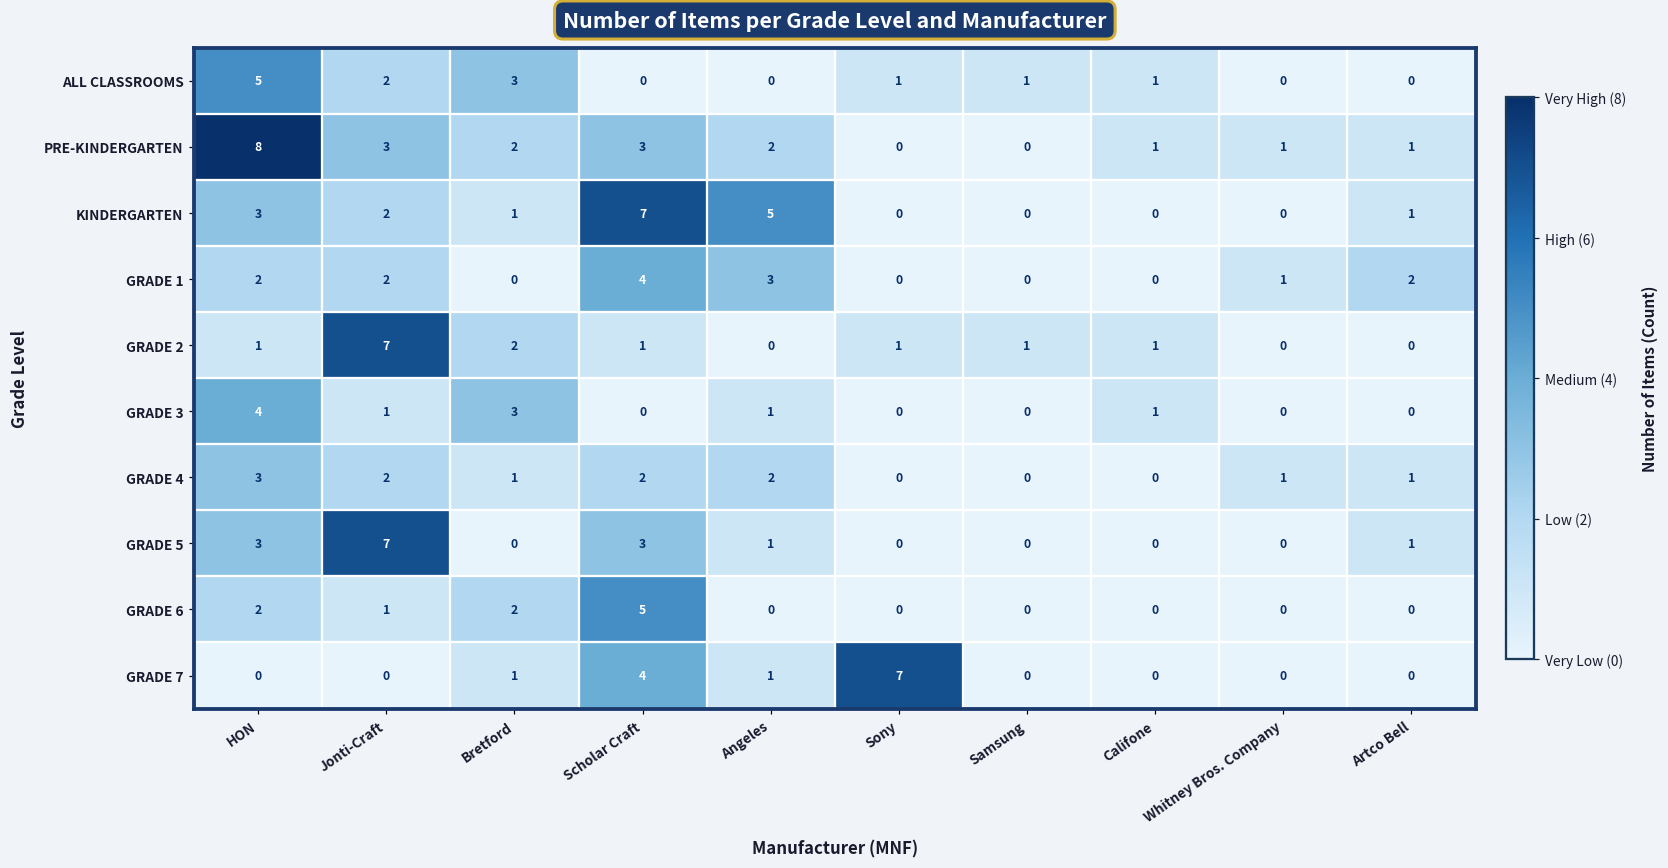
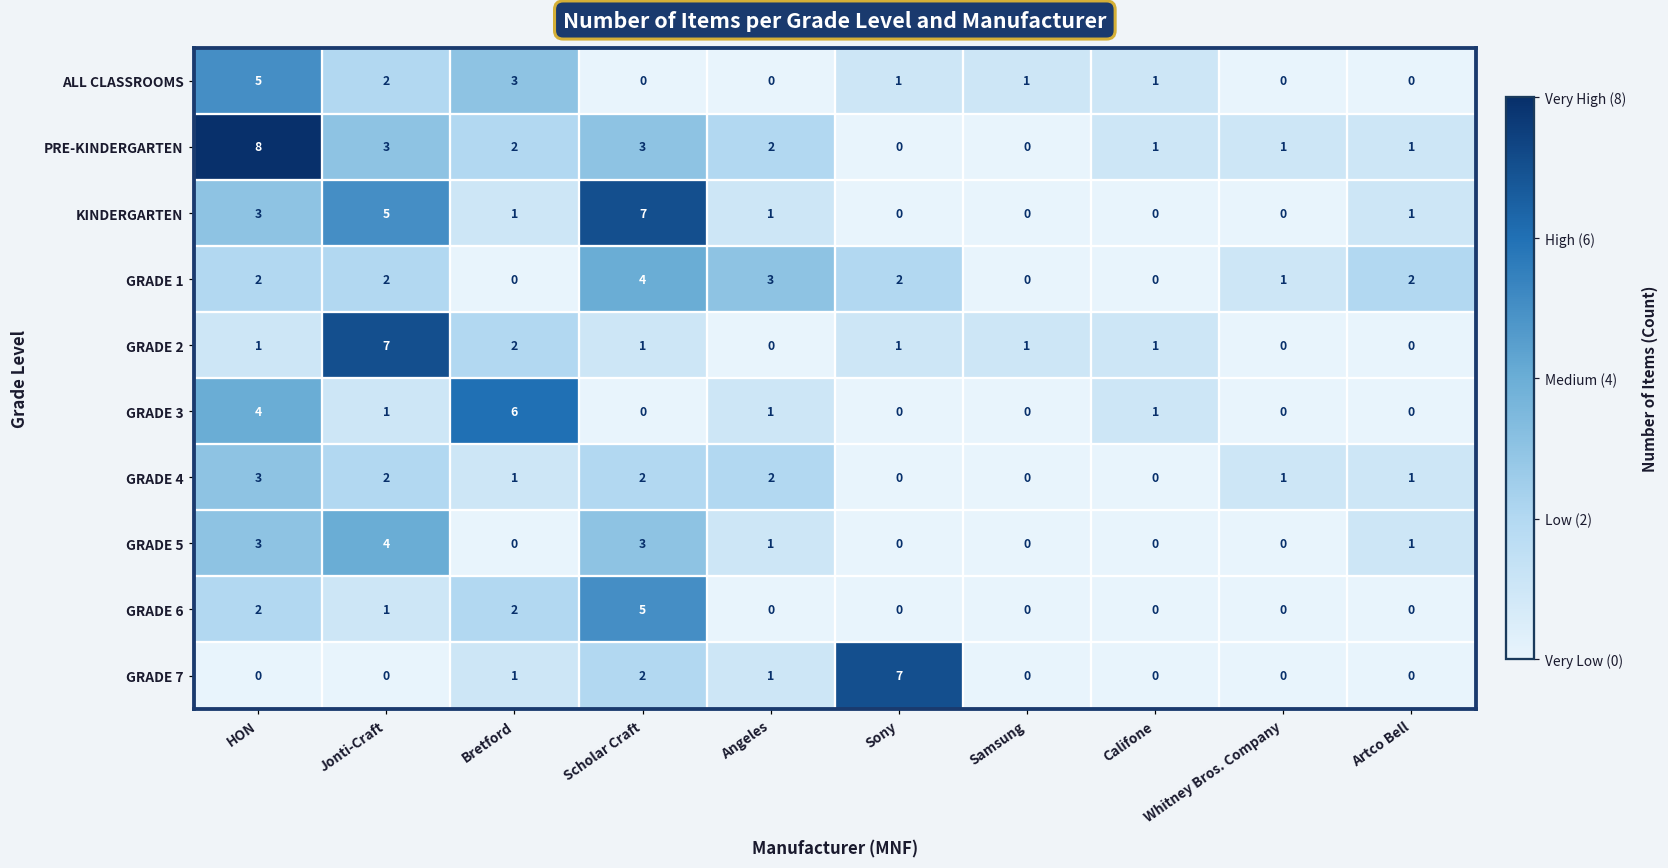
KINDERGARTEN, Jonti-Craft: 2 -> 5
KINDERGARTEN, Angeles: 5 -> 1
GRADE 1, Sony: 0 -> 2
GRADE 3, Bretford: 3 -> 6
GRADE 5, Jonti-Craft: 7 -> 4
GRADE 7, Scholar Craft: 4 -> 2
